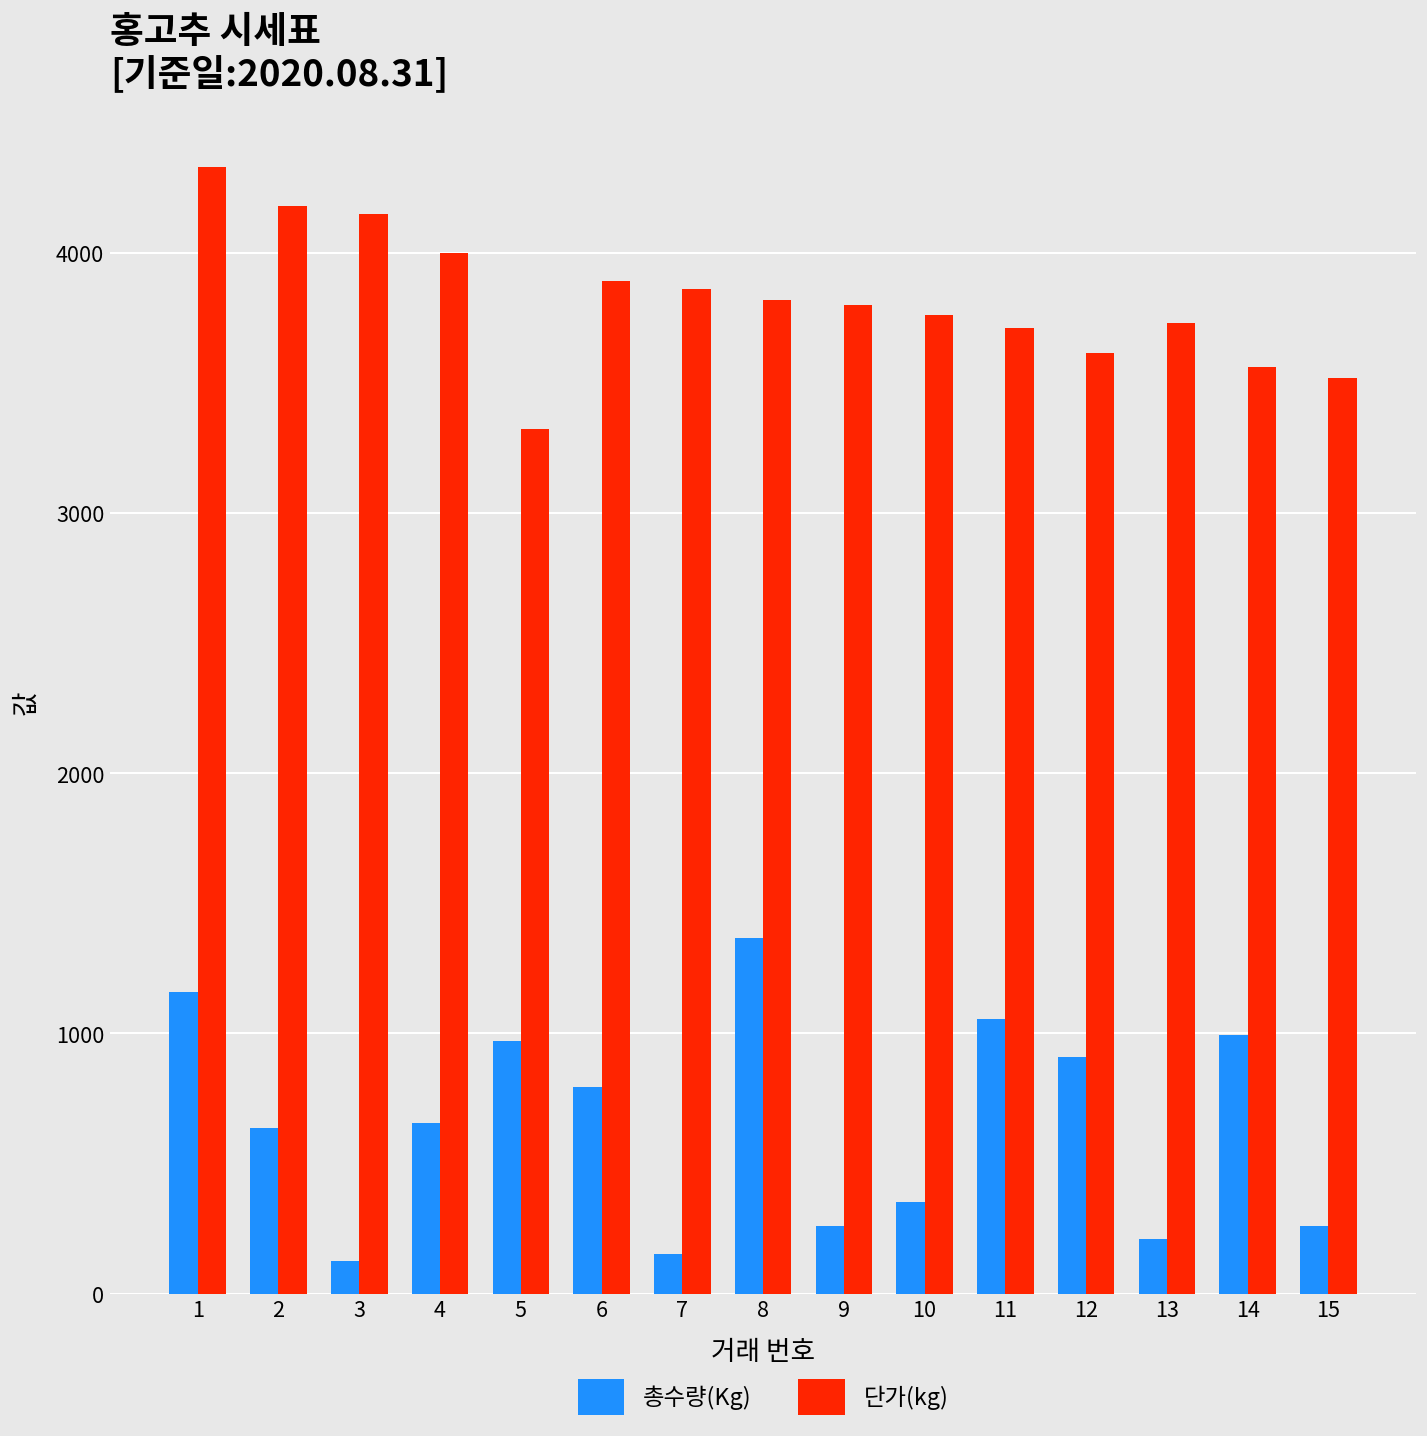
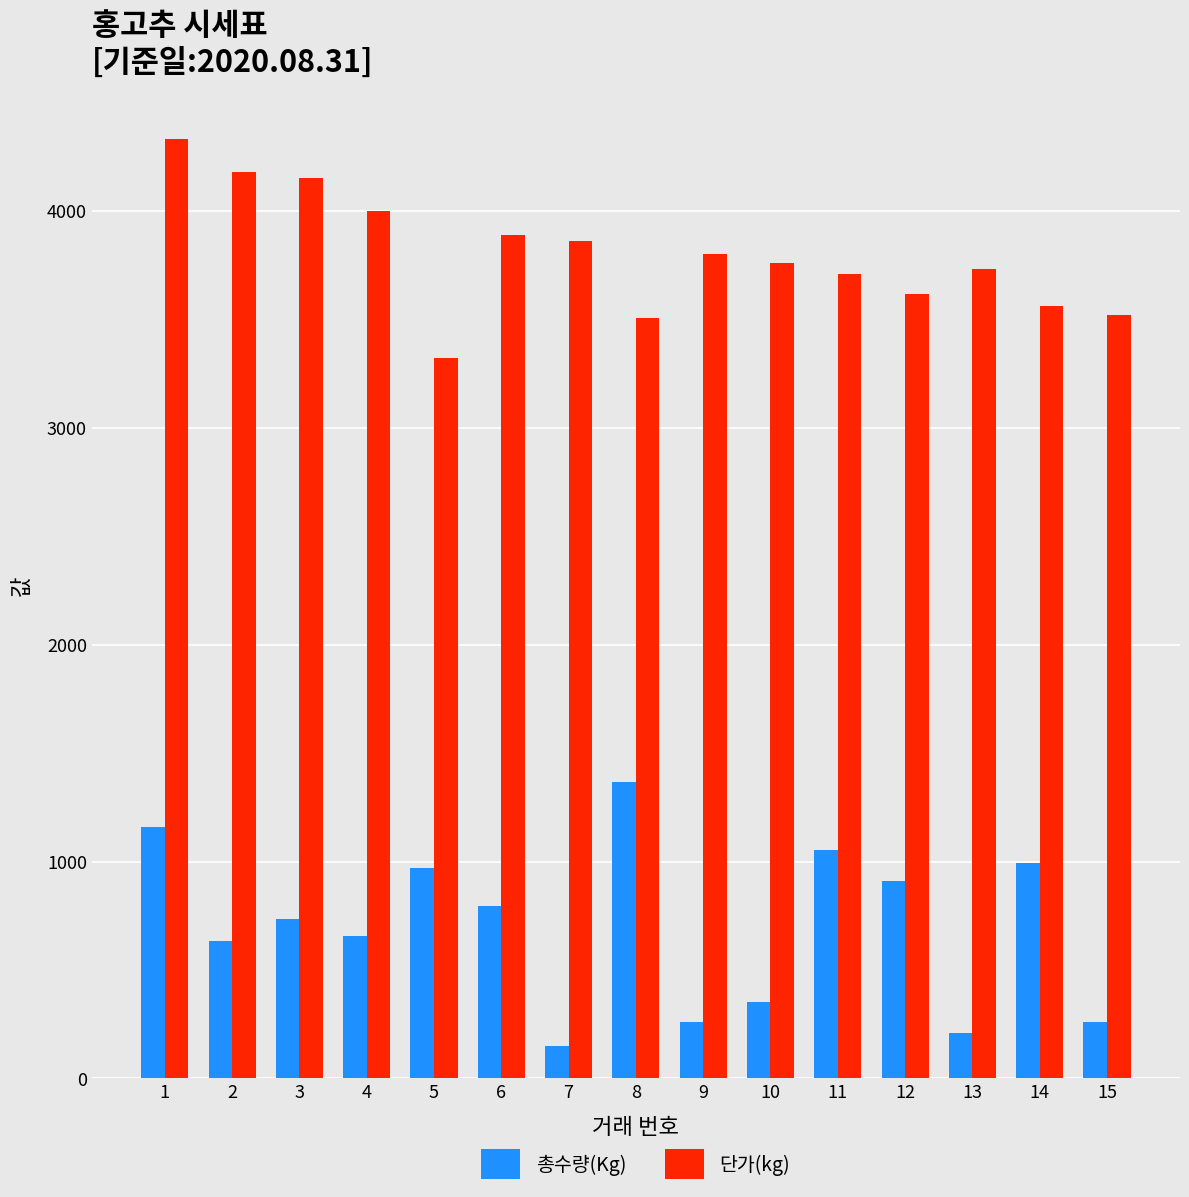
총수량(Kg), 3: 130 -> 740
단가(kg), 8: 3820 -> 3510
